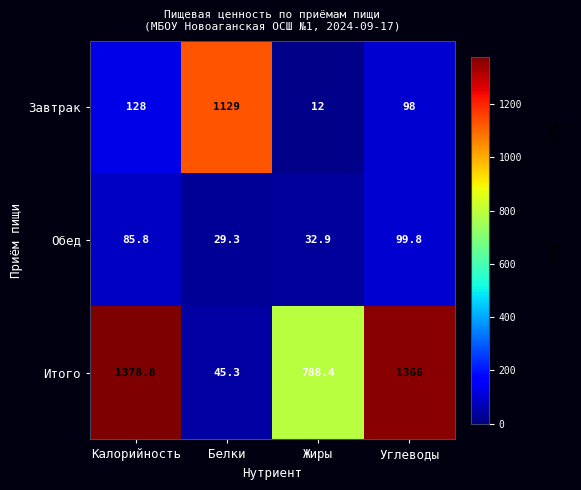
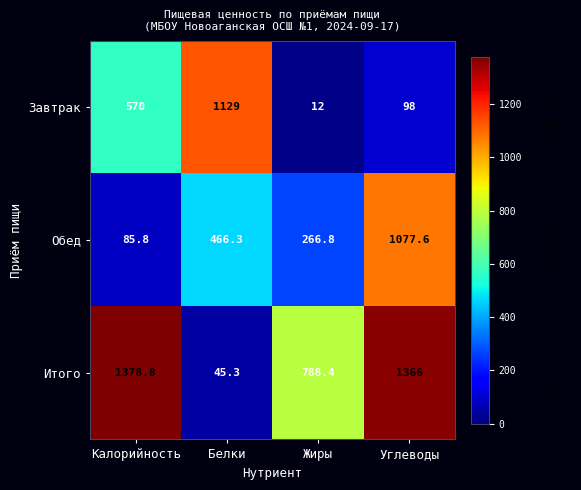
Пищевая ценность по приёмам пищи (МБОУ Новоаганская ОСШ №1, 2024-09-17), Завтрак, Калорийность: 128 -> 570
Пищевая ценность по приёмам пищи (МБОУ Новоаганская ОСШ №1, 2024-09-17), Обед, Белки: 29.3 -> 466.3
Пищевая ценность по приёмам пищи (МБОУ Новоаганская ОСШ №1, 2024-09-17), Обед, Жиры: 32.9 -> 266.8
Пищевая ценность по приёмам пищи (МБОУ Новоаганская ОСШ №1, 2024-09-17), Обед, Углеводы: 99.8 -> 1077.6
